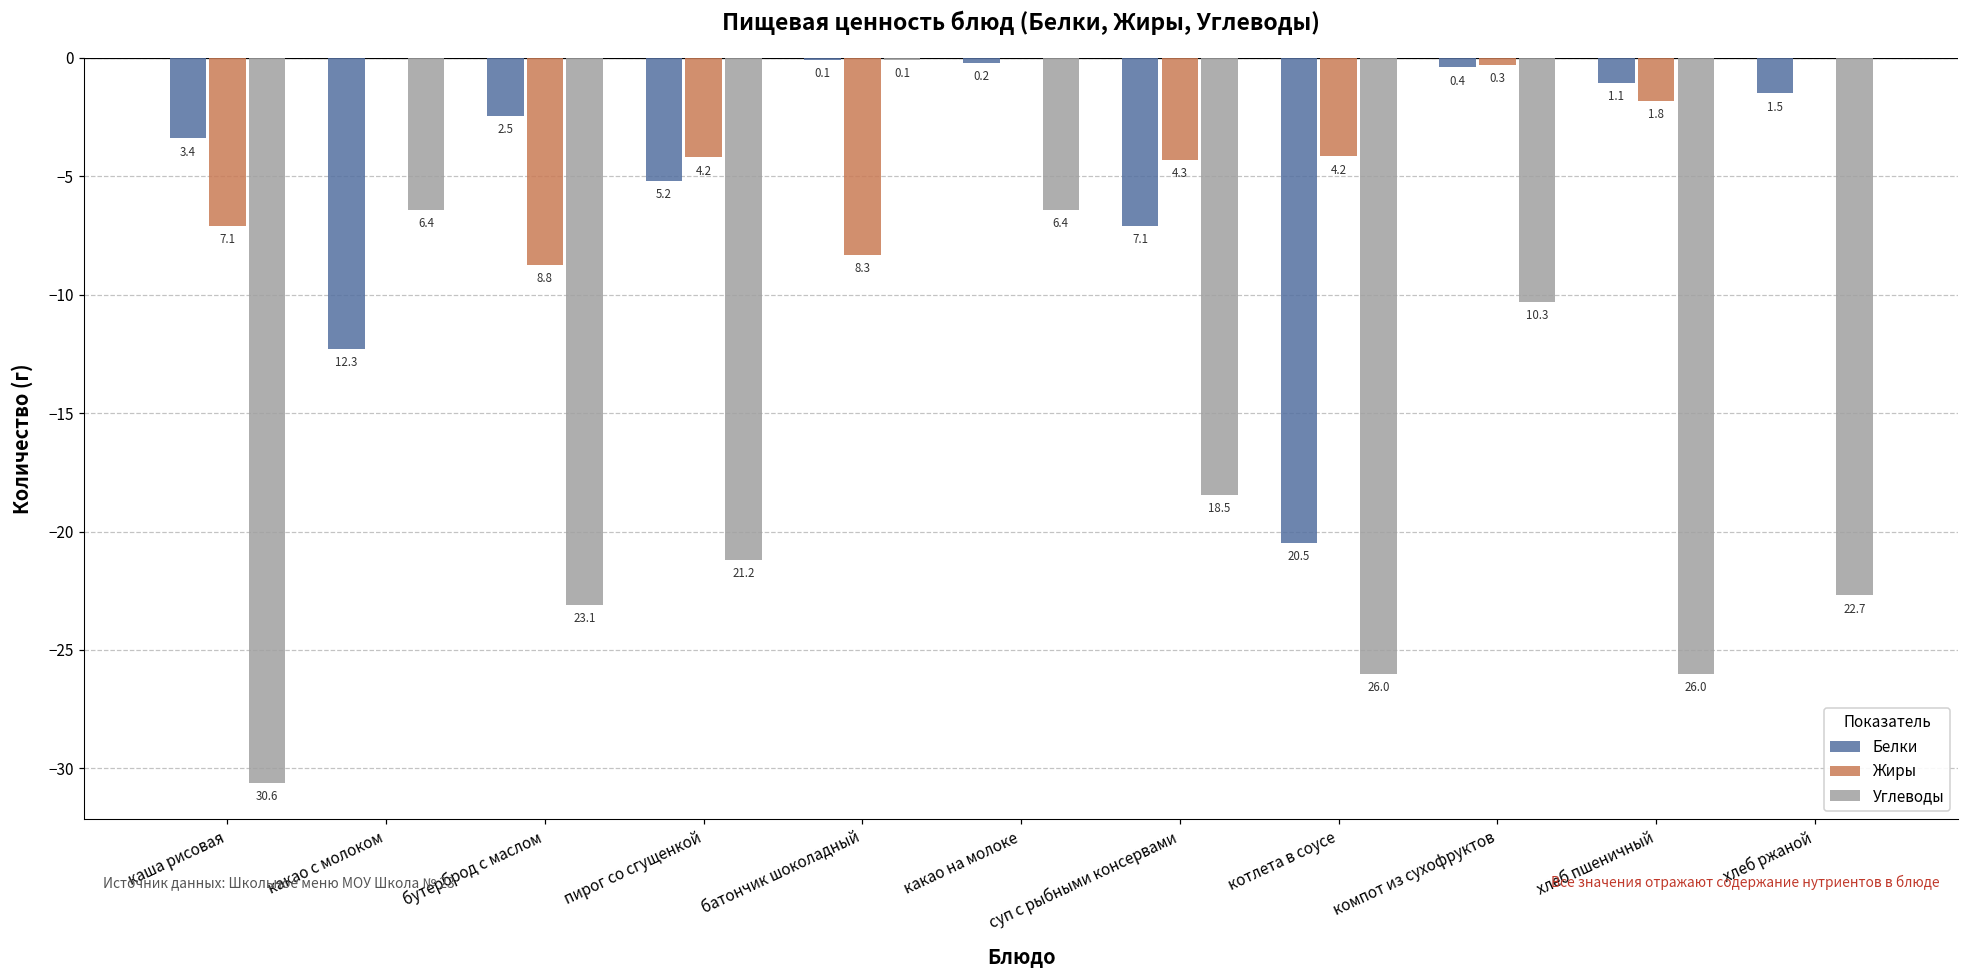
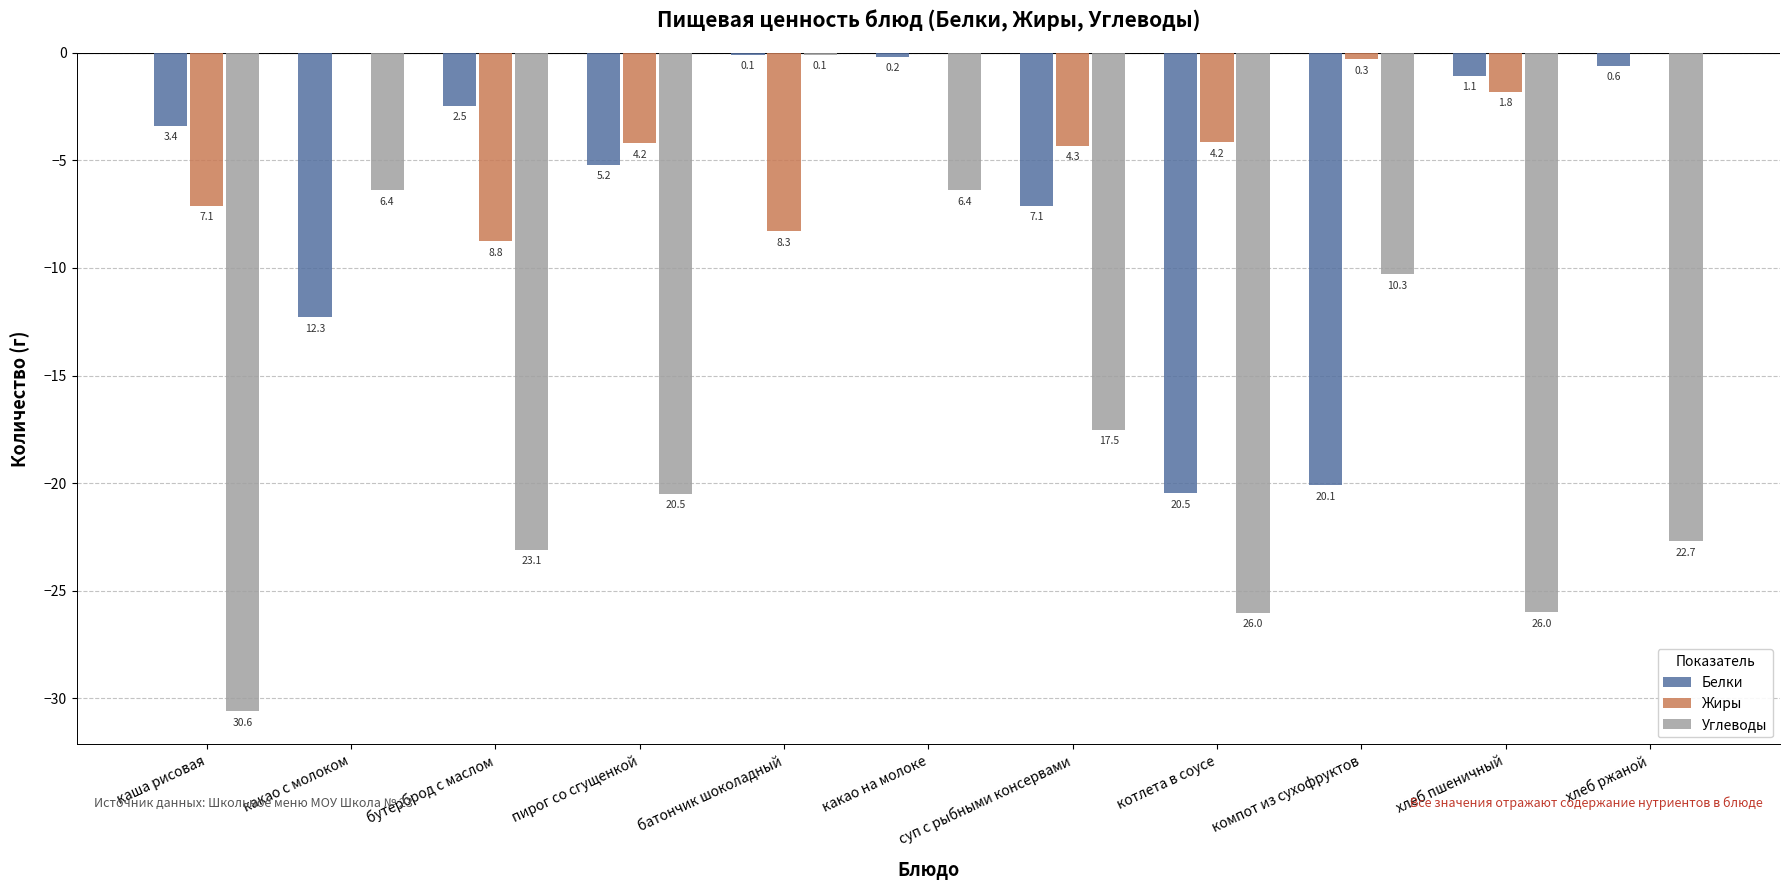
Углеводы, пирог со сгущенкой: 21.2 -> 20.5
Углеводы, суп с рыбными консервами: 18.5 -> 17.5
Белки, компот из сухофруктов: 0.4 -> 20.1
Белки, хлеб ржаной: 1.5 -> 0.6
